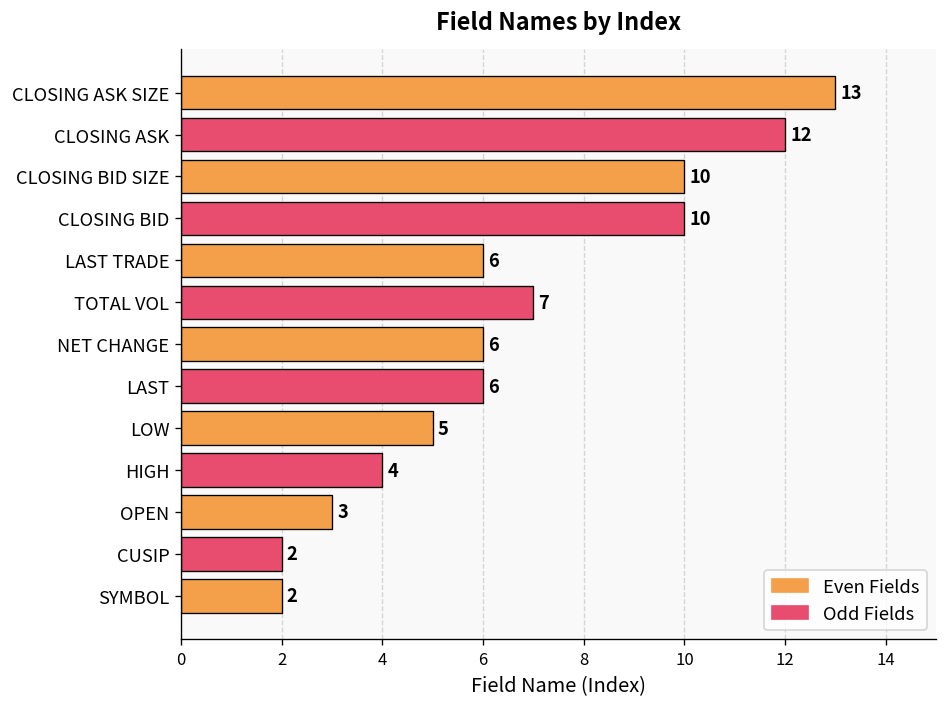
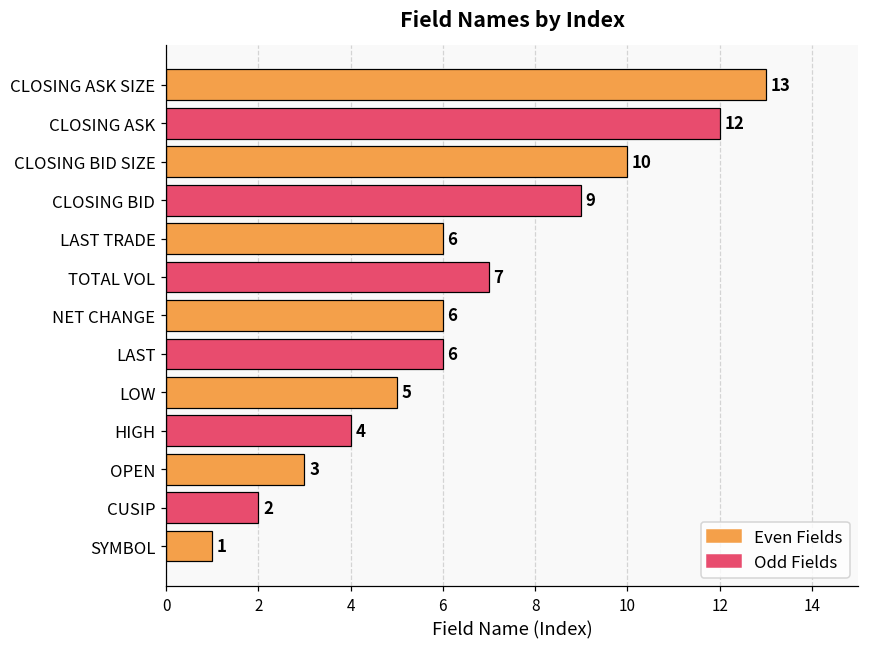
CLOSING BID: 10 -> 9
SYMBOL: 2 -> 1
